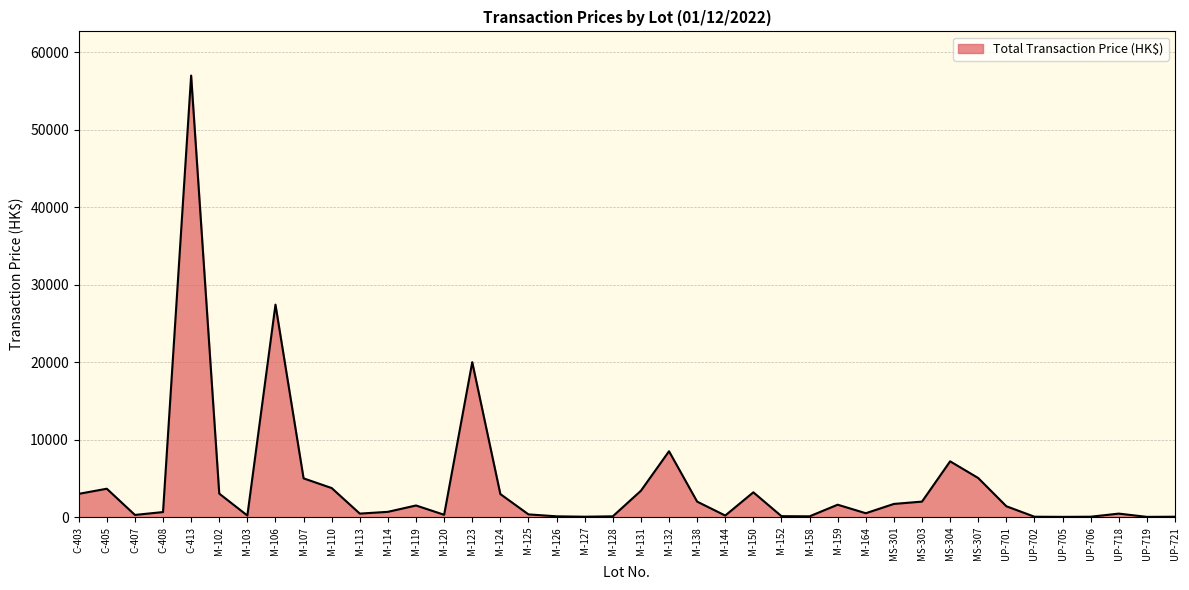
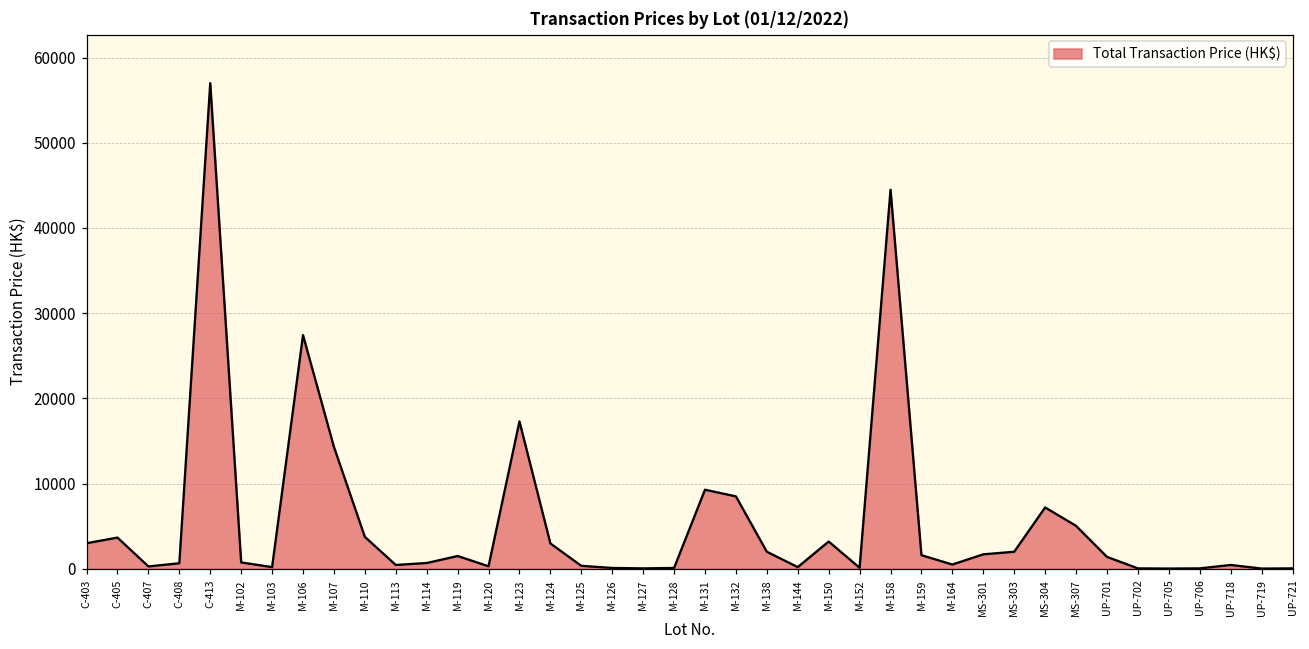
M-102: 3000 -> 1000
M-107: 5000 -> 14000
M-123: 20000 -> 17000
M-131: 3000 -> 9000
M-158: 0 -> 44000
